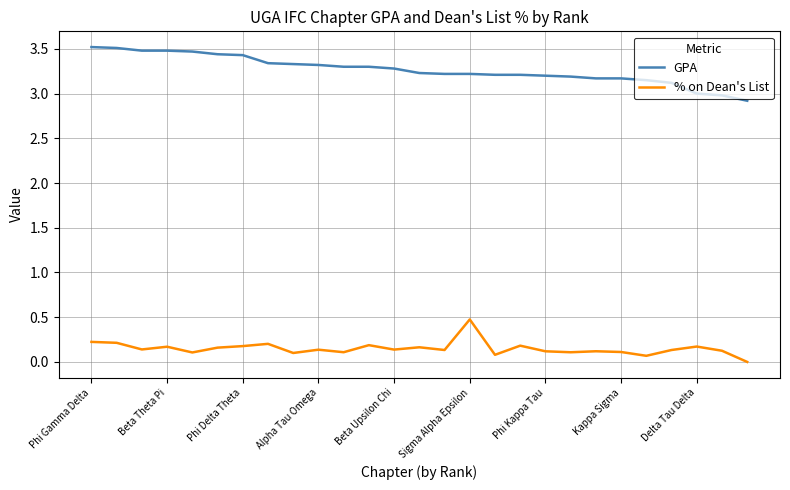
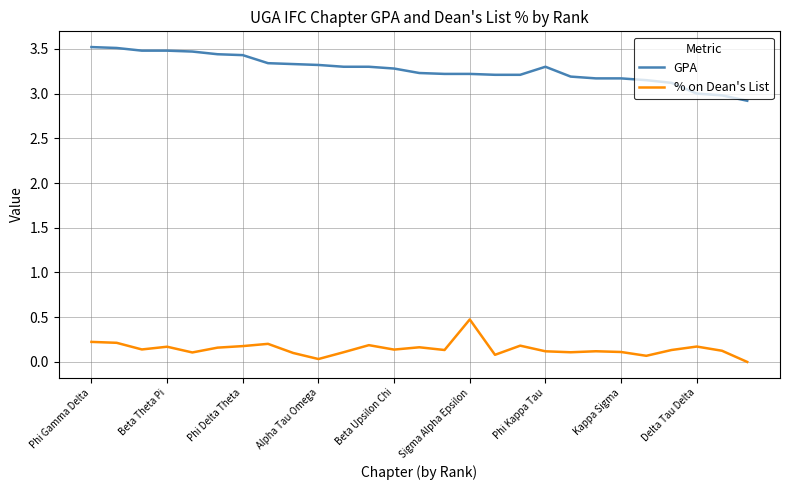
% on Dean's List, Alpha Tau Omega: 0.1 -> 0.0
GPA, Phi Kappa Tau: 3.2 -> 3.3
